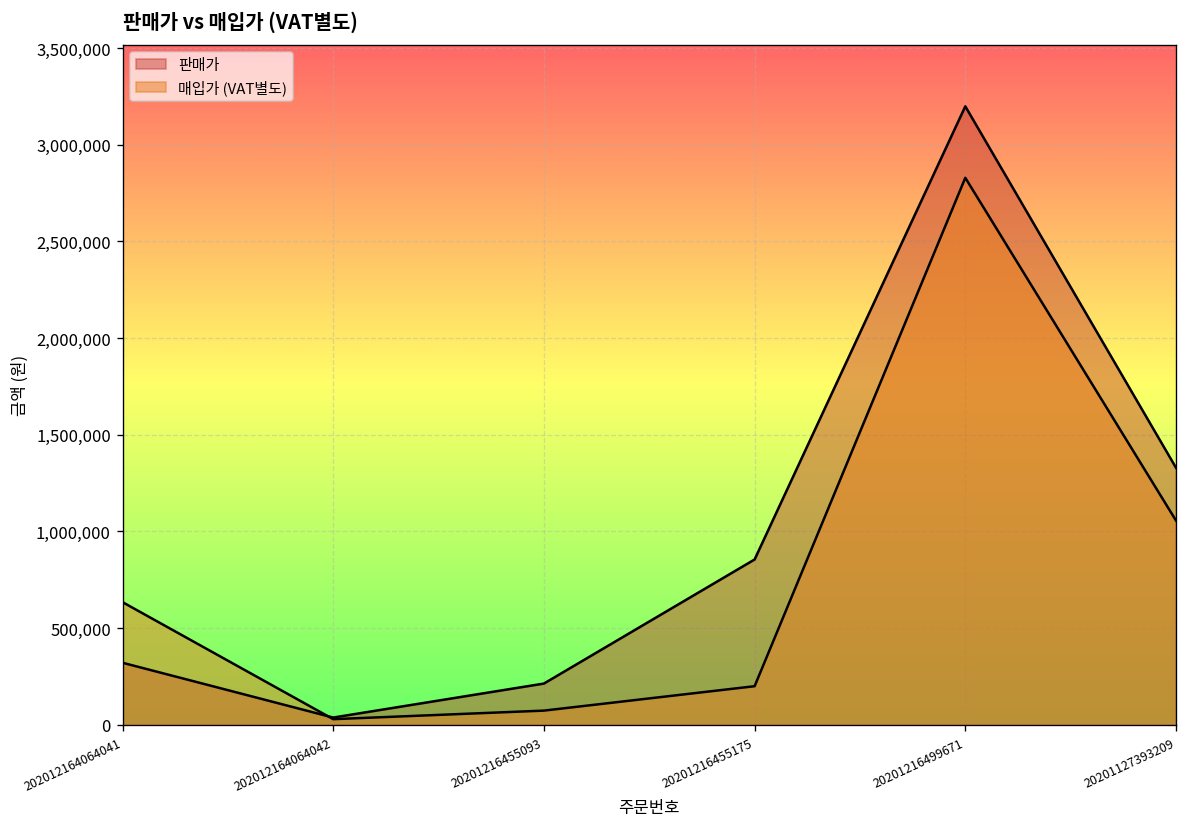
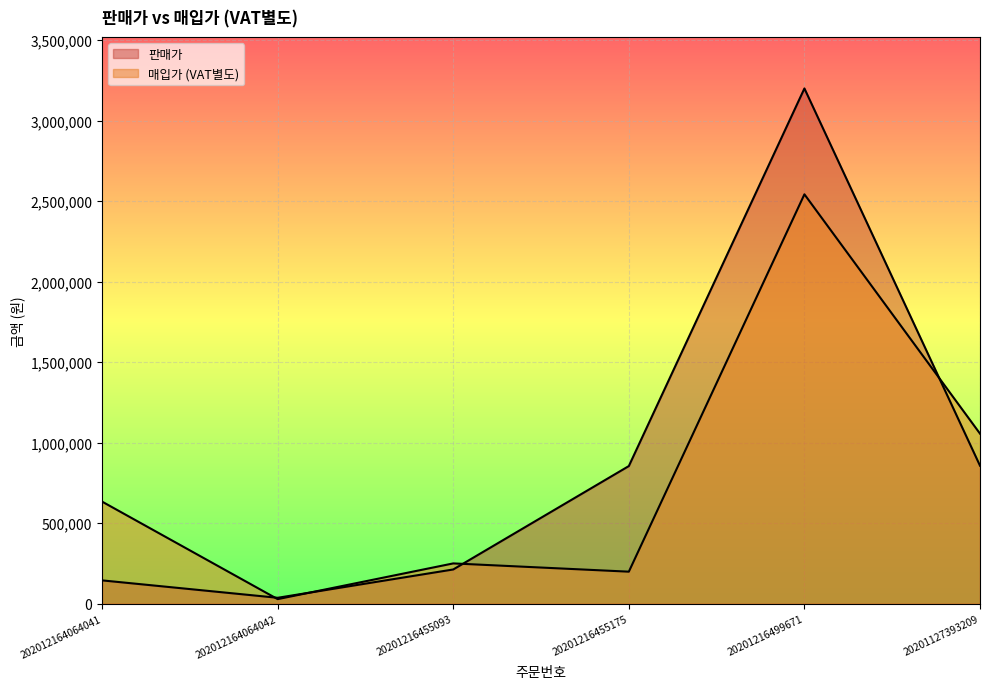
판매가, 202012164064041: 320,000 -> 150,000
매입가 (VAT별도), 20201216455093: 70,000 -> 250,000
매입가 (VAT별도), 20201216499671: 2,830,000 -> 2,540,000
판매가, 20201127393209: 1,330,000 -> 860,000
